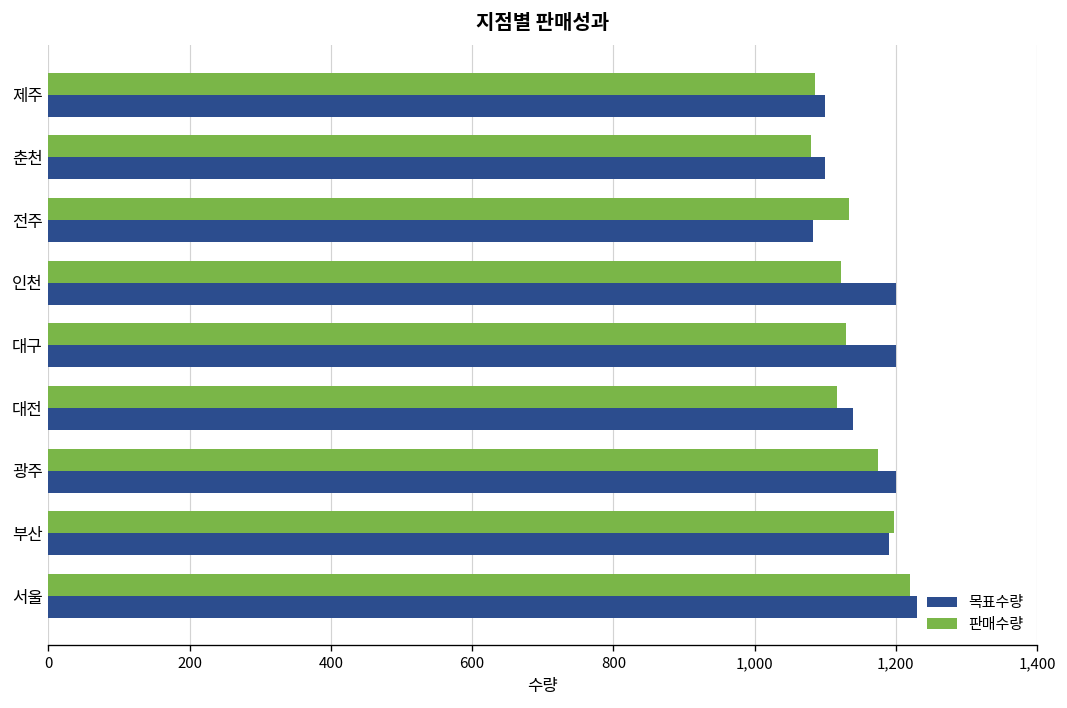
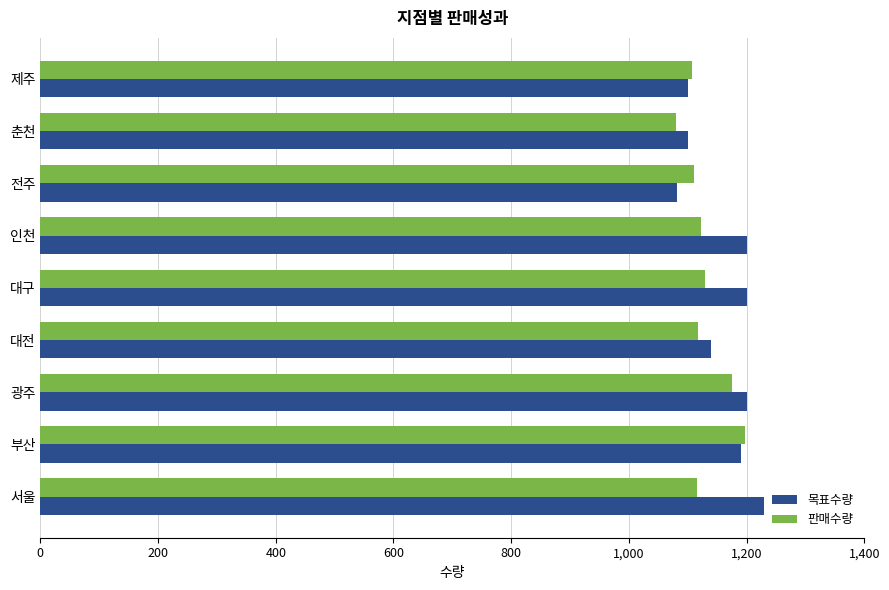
판매수량, 제주: 1,090 -> 1,110
판매수량, 전주: 1,130 -> 1,110
판매수량, 서울: 1,220 -> 1,120
